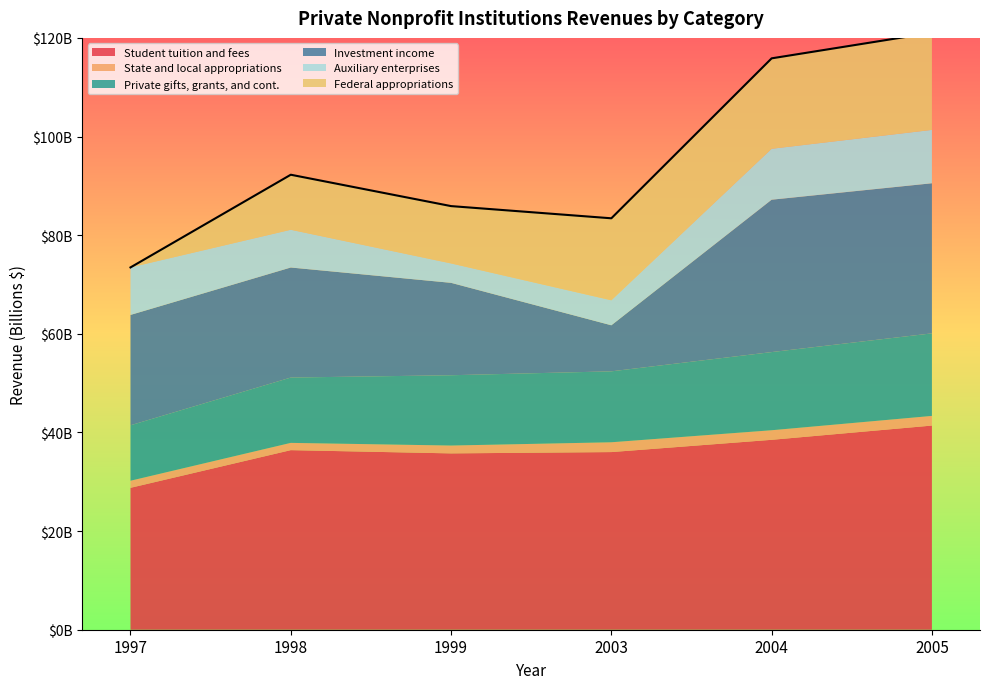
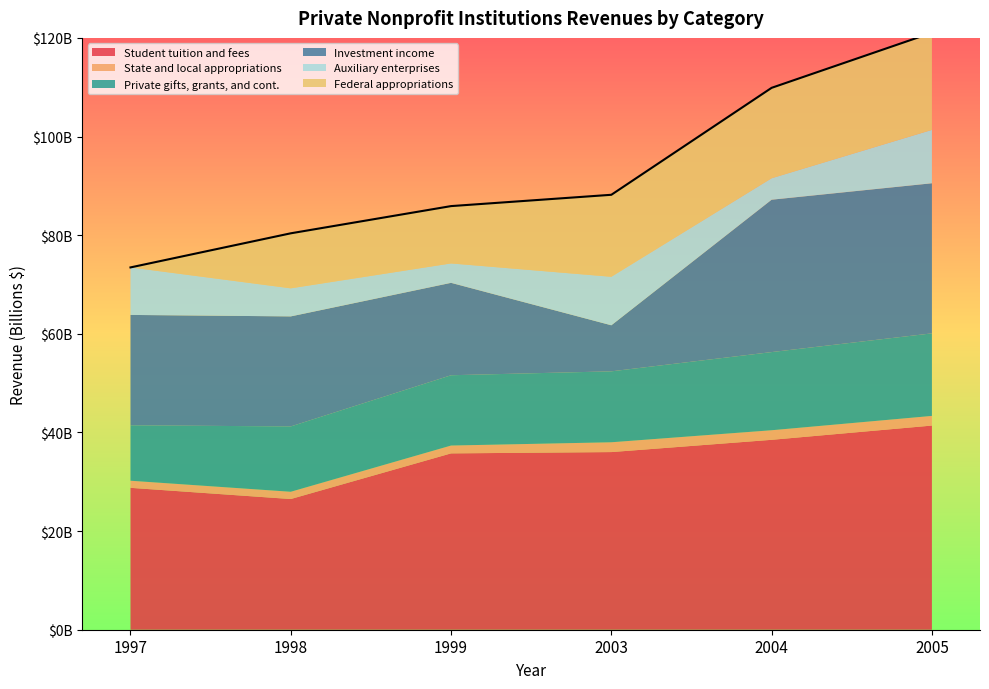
Student tuition and fees, 1998: $36000000000 -> $26000000000
Auxiliary enterprises, 1998: $8000000000 -> $6000000000
Auxiliary enterprises, 2003: $5000000000 -> $10000000000
Auxiliary enterprises, 2004: $10000000000 -> $4000000000
